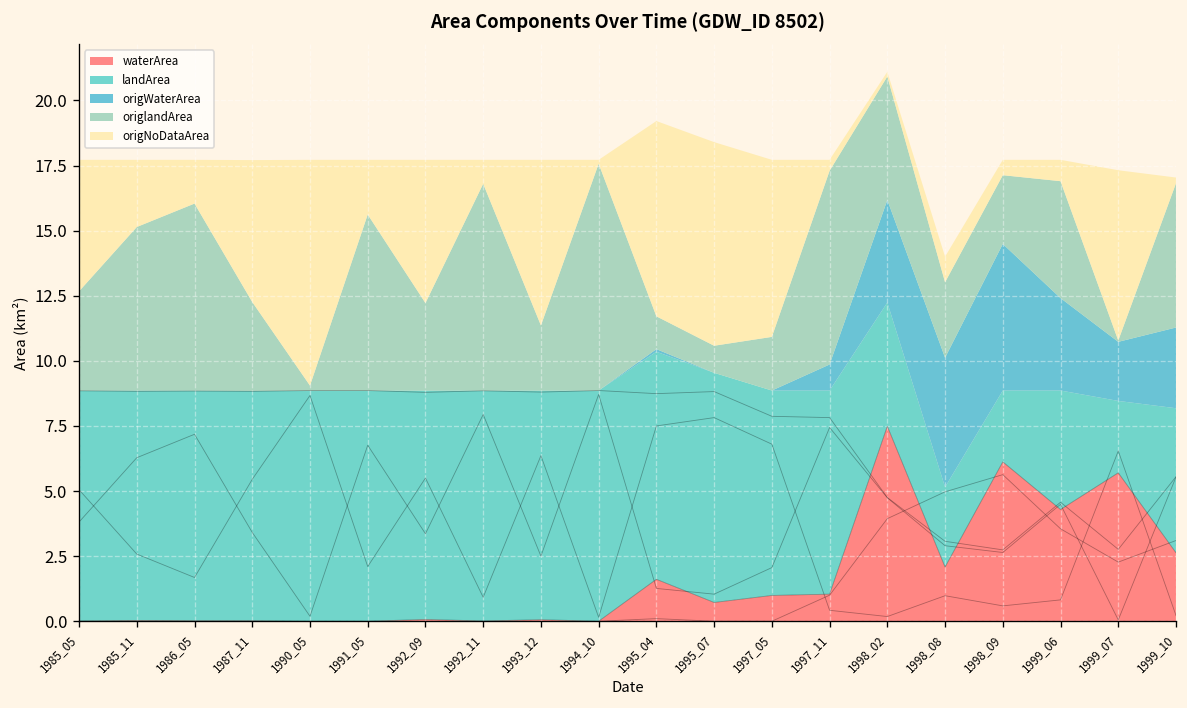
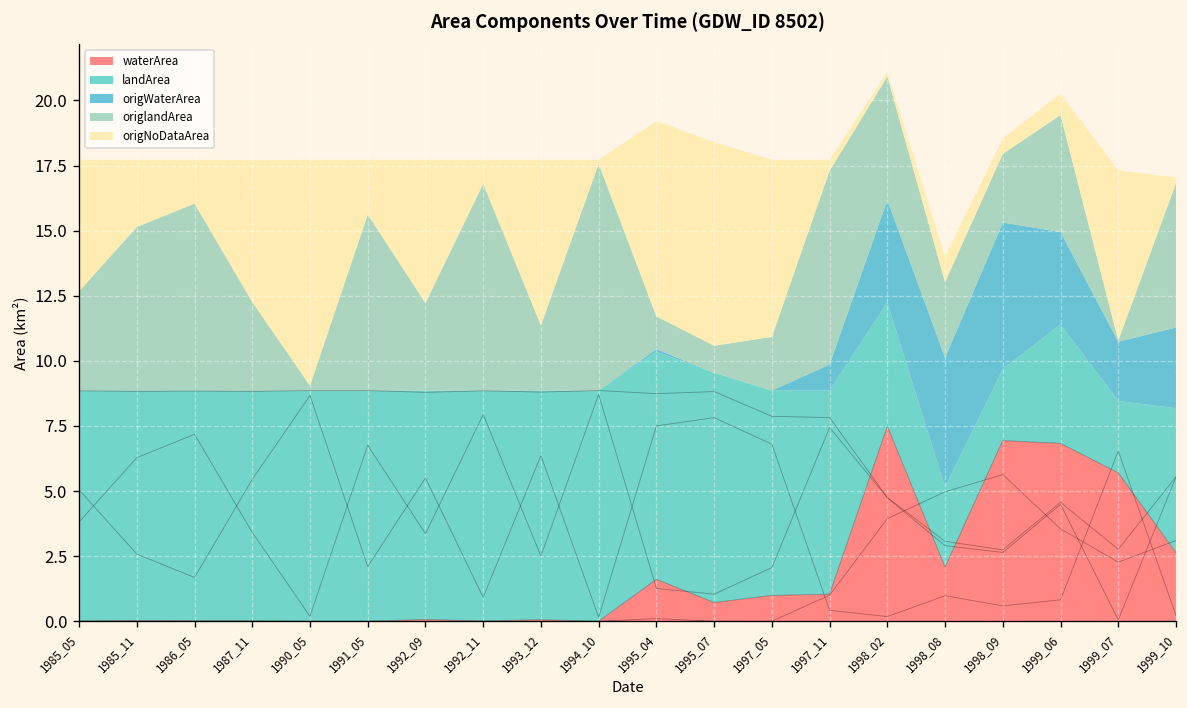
waterArea, 1998_09: 6.1 -> 6.9
waterArea, 1999_06: 4.3 -> 6.8
